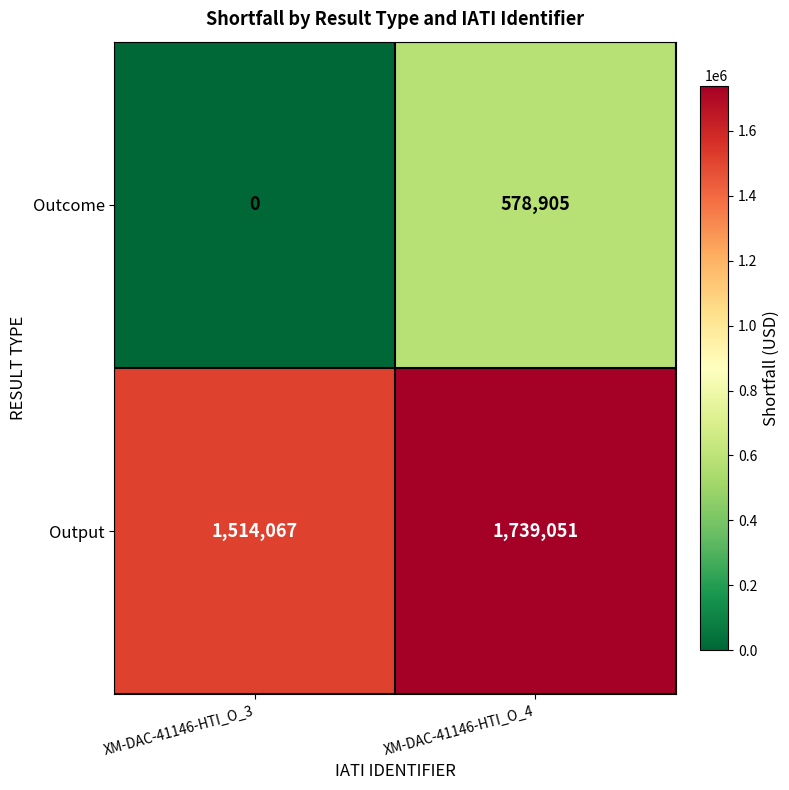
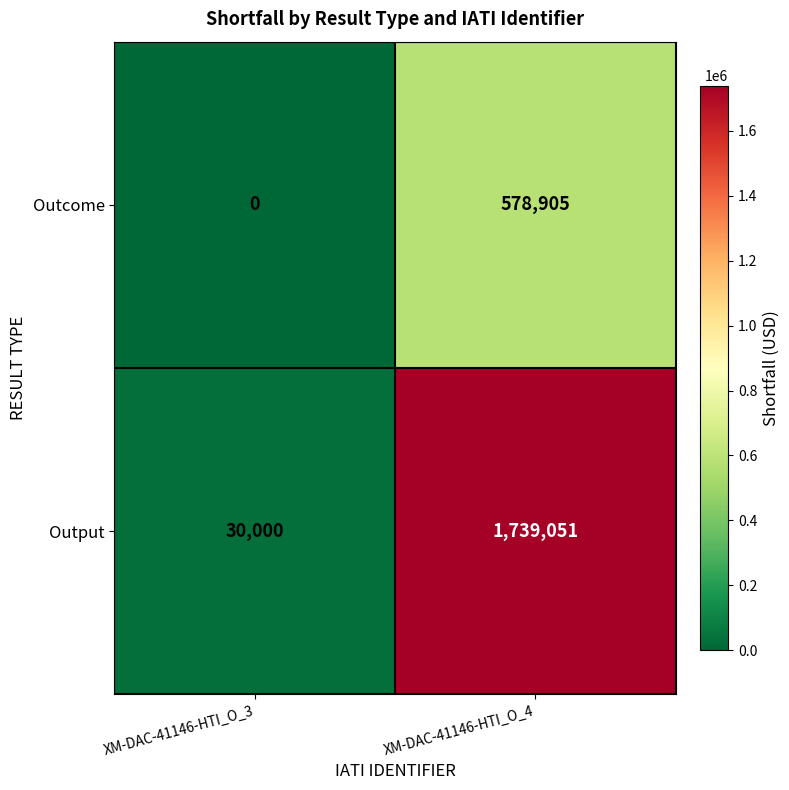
Output, XM-DAC-41146-HTI_O_3: 1,514,067 -> 30,000
